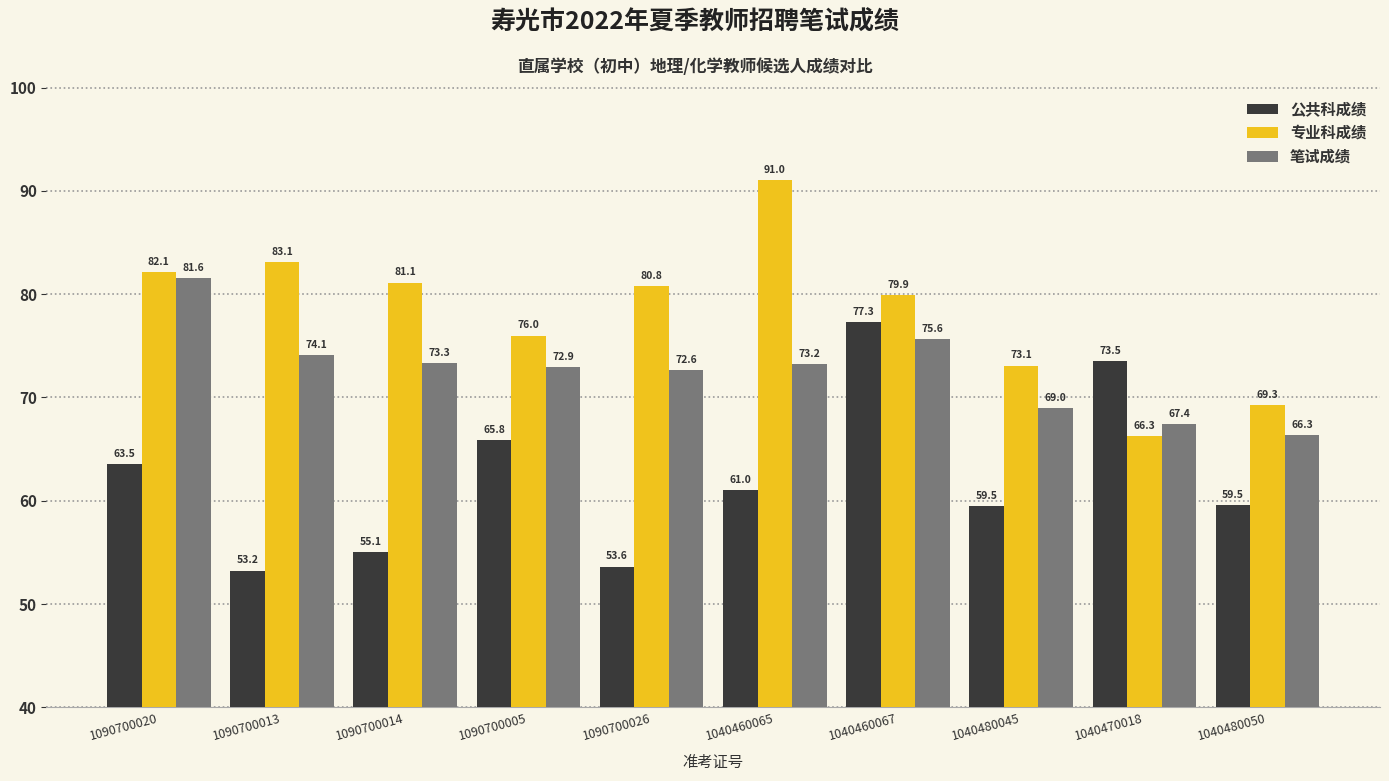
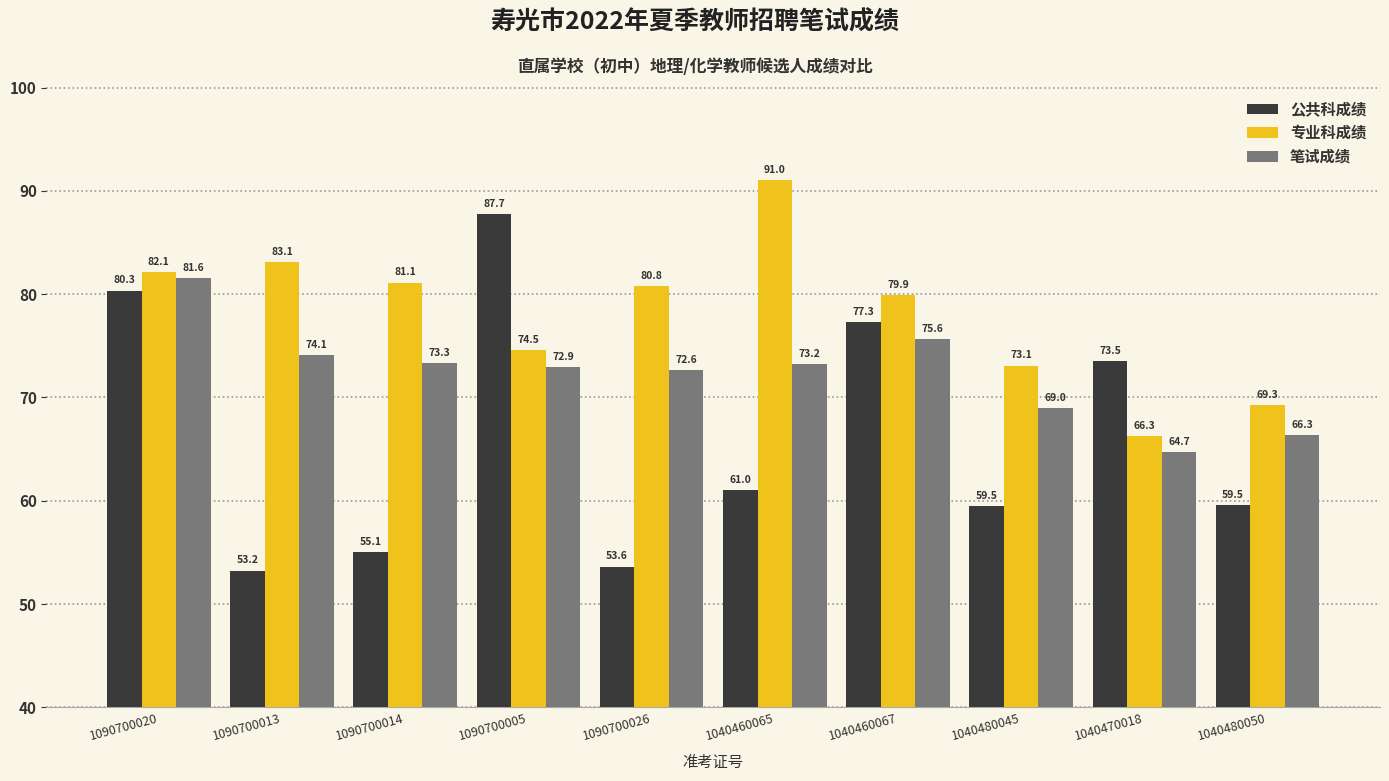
公共科成绩, 1090700020: 63.5 -> 80.3
公共科成绩, 1090700005: 65.8 -> 87.7
专业科成绩, 1090700005: 76.0 -> 74.5
笔试成绩, 1040470018: 67.4 -> 64.7
